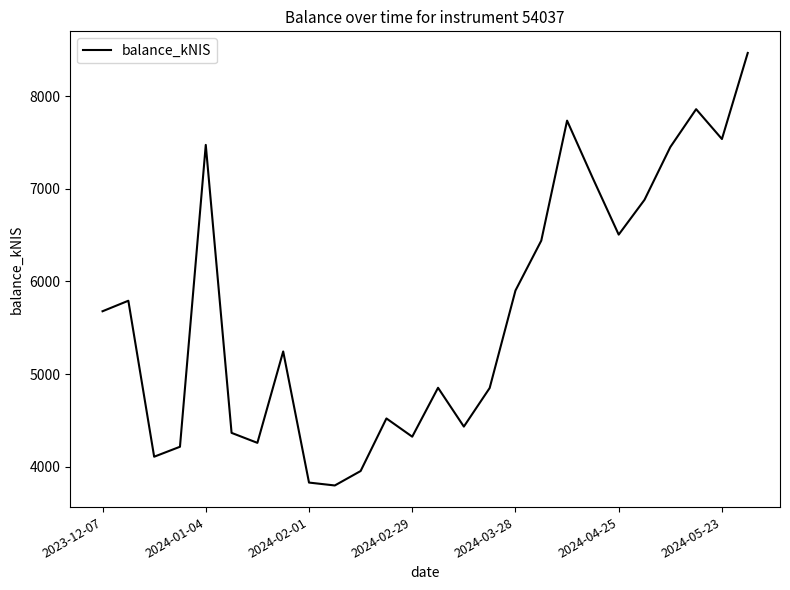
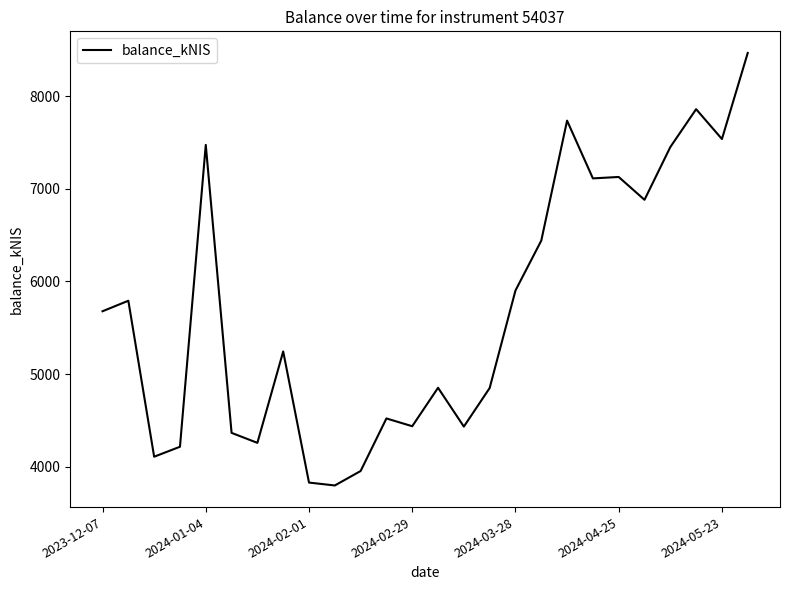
2024-02-29: 4300 -> 4400
2024-04-25: 6500 -> 7100
